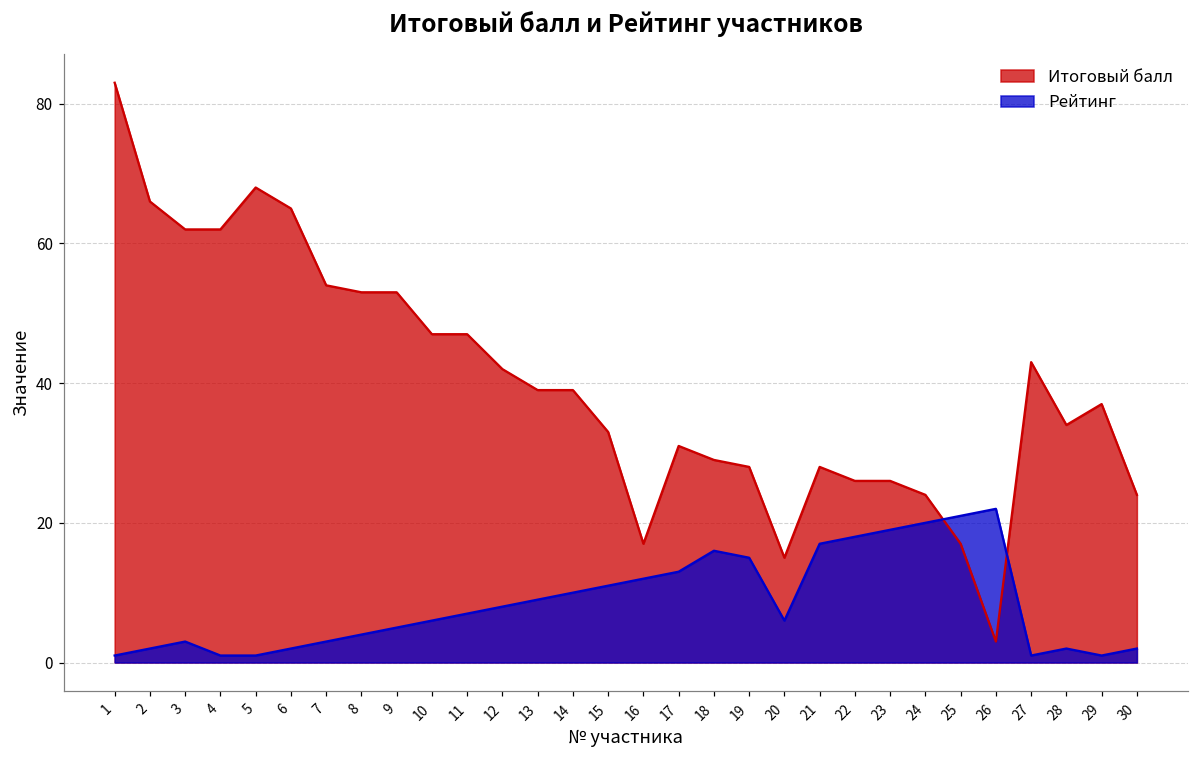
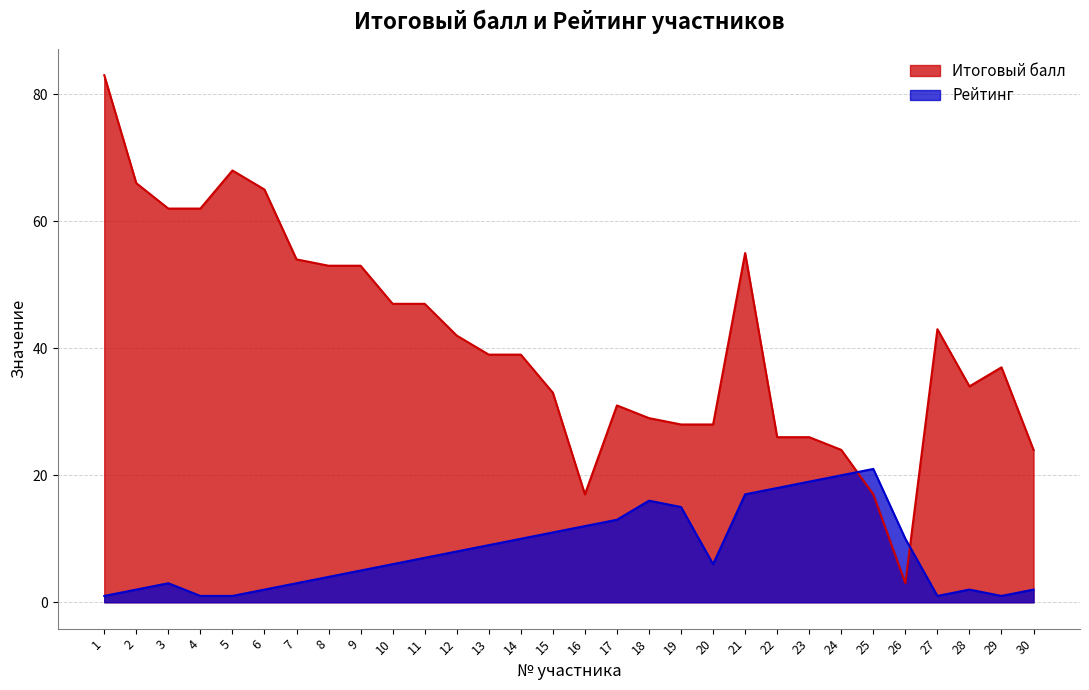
Итоговый балл, 20: 15 -> 28
Итоговый балл, 21: 28 -> 55
Рейтинг, 26: 22 -> 10
